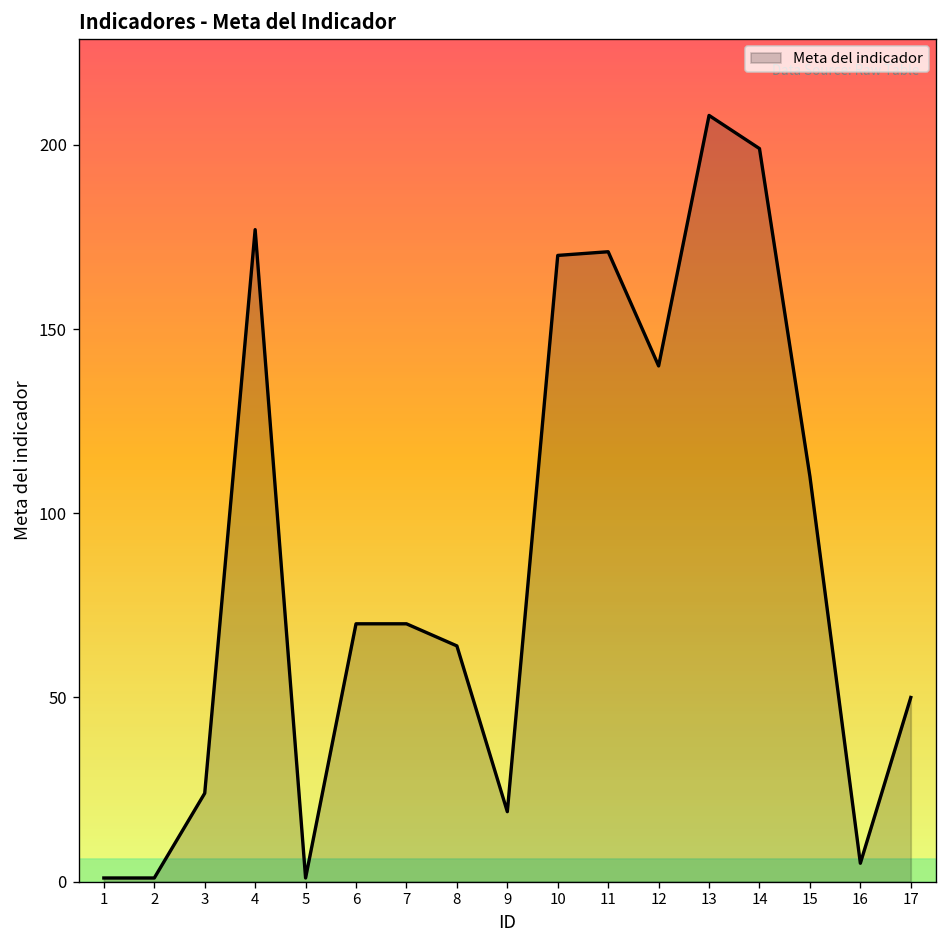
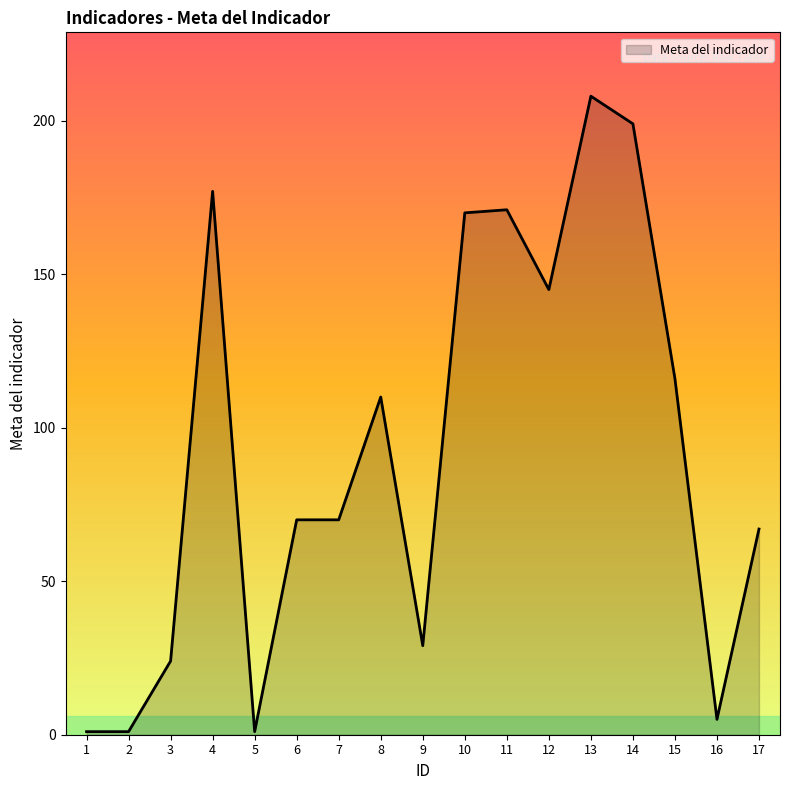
8: 64 -> 110
9: 19 -> 29
12: 140 -> 145
15: 110 -> 116
17: 50 -> 67
